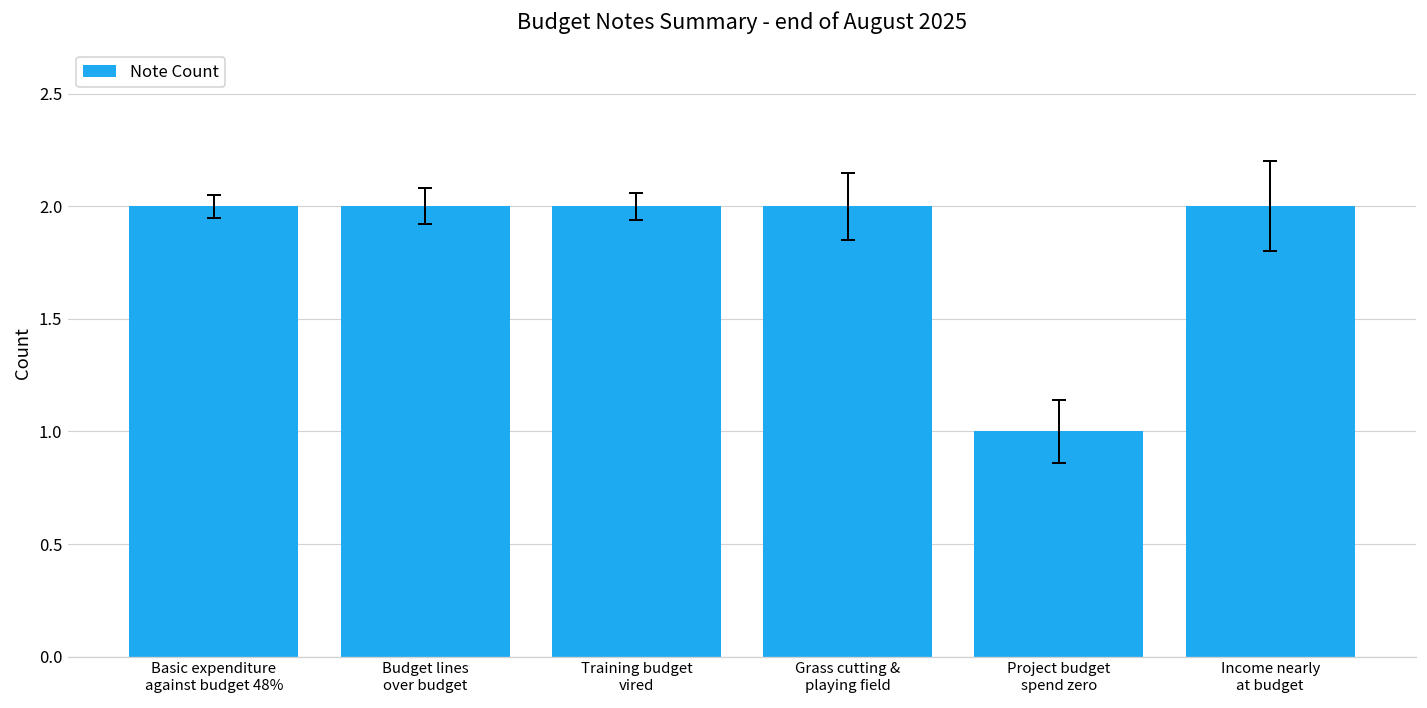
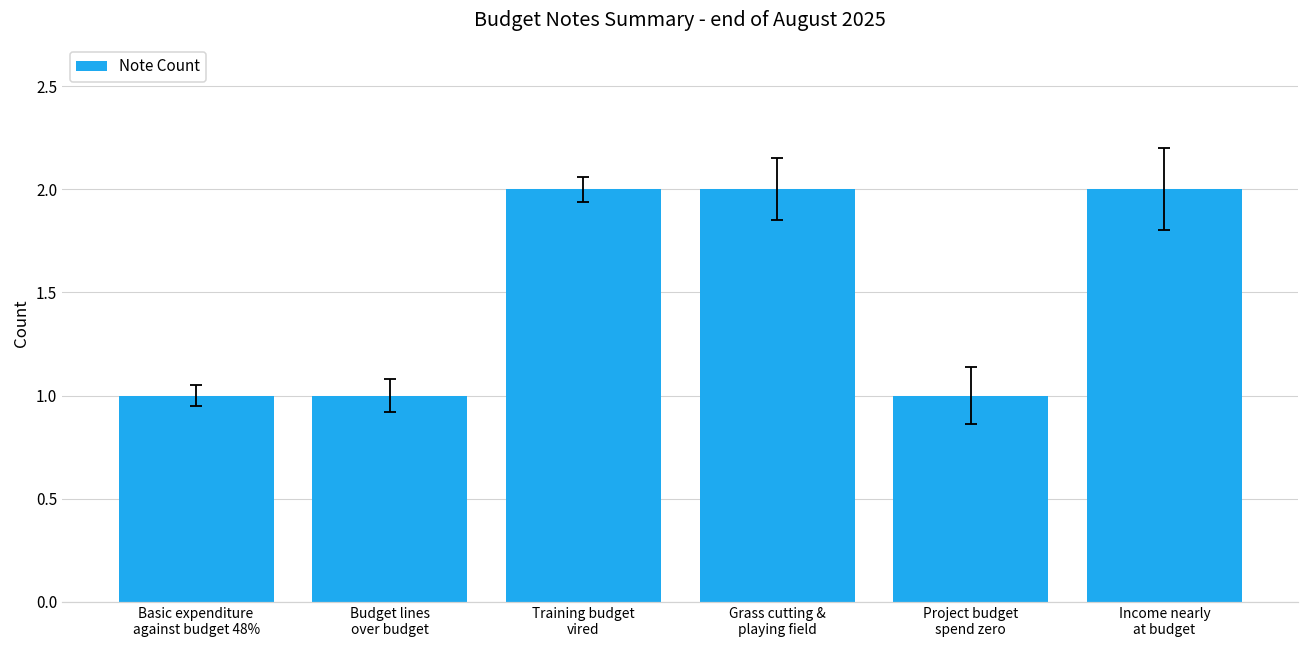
Note Count, Basic expenditure against budget 48%: 2 -> 1
Note Count, Budget lines over budget: 2 -> 1
